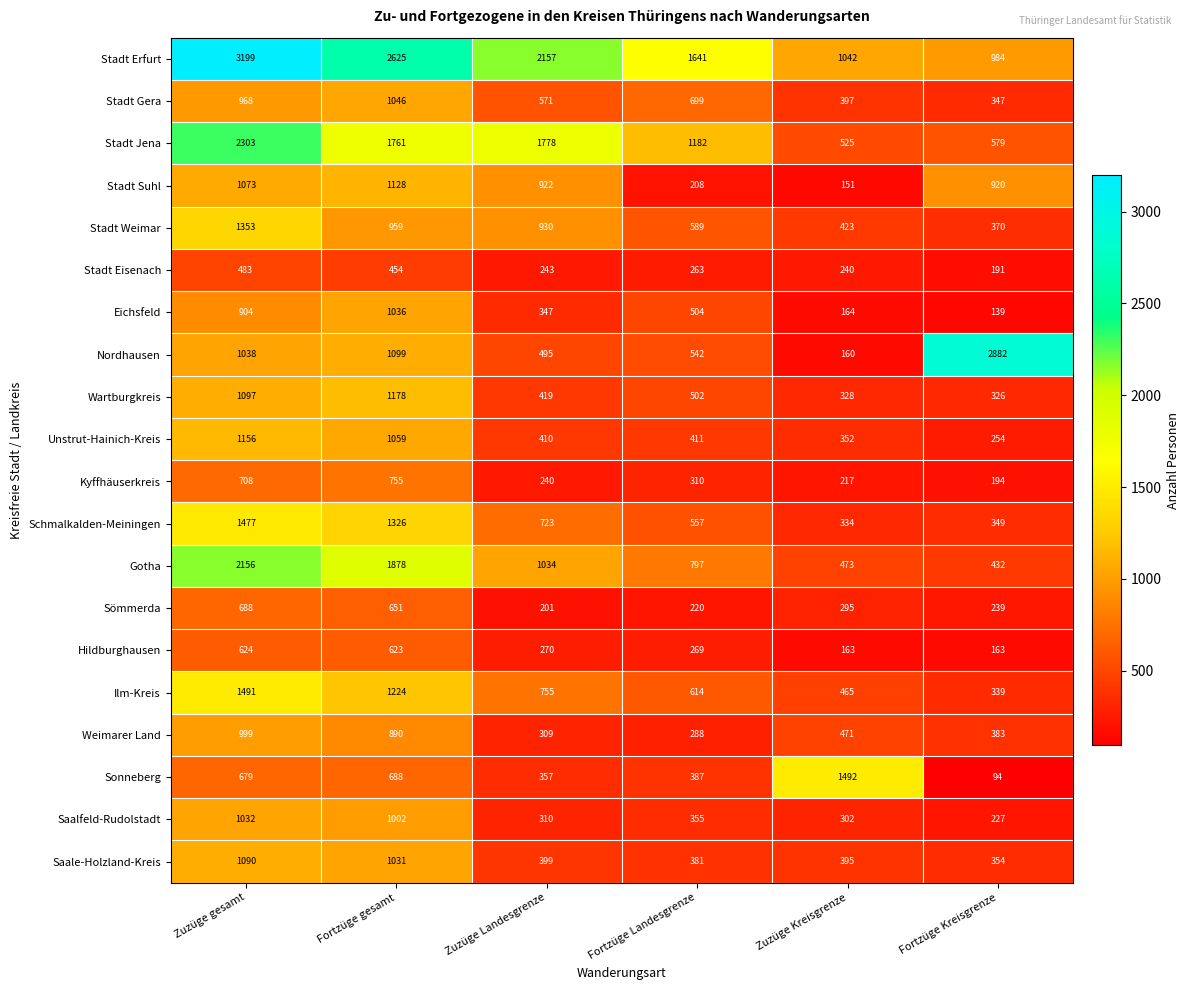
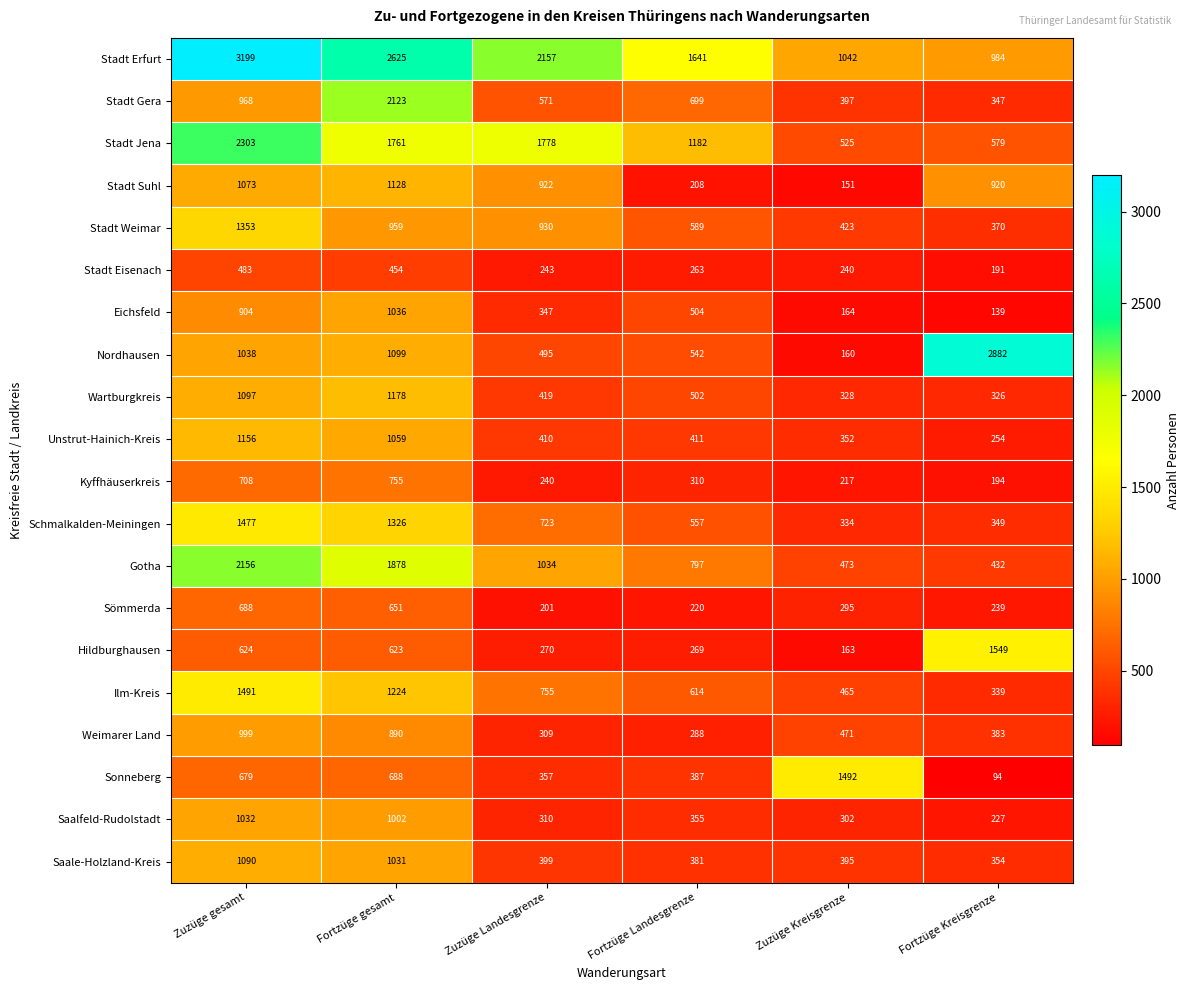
Stadt Gera, Fortzüge gesamt: 1046 -> 2123
Hildburghausen, Fortzüge Kreisgrenze: 163 -> 1549
